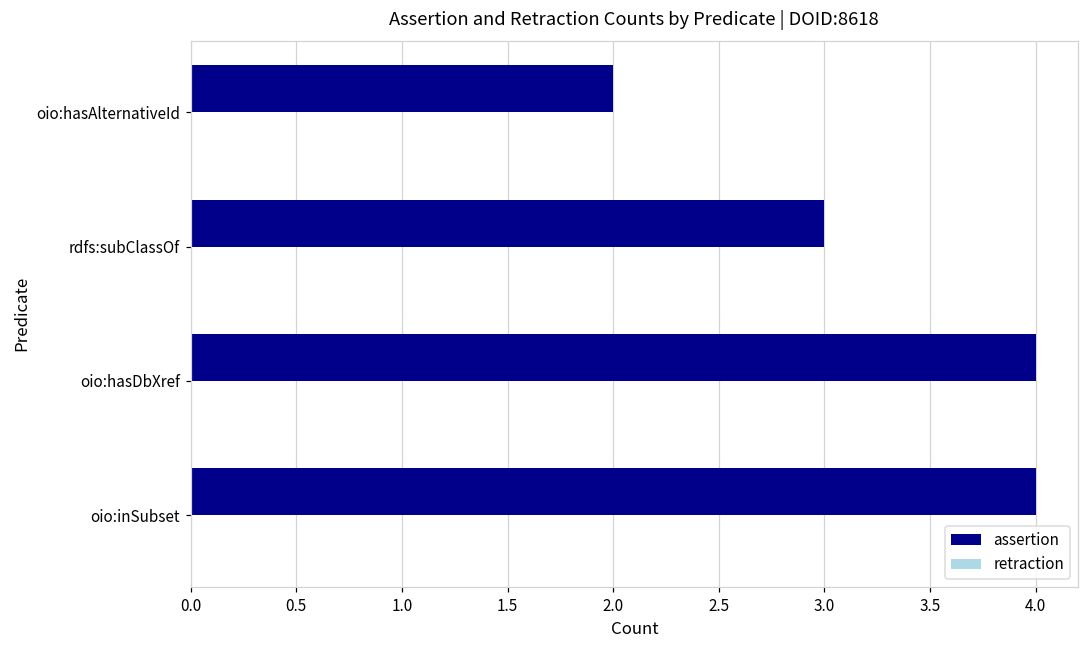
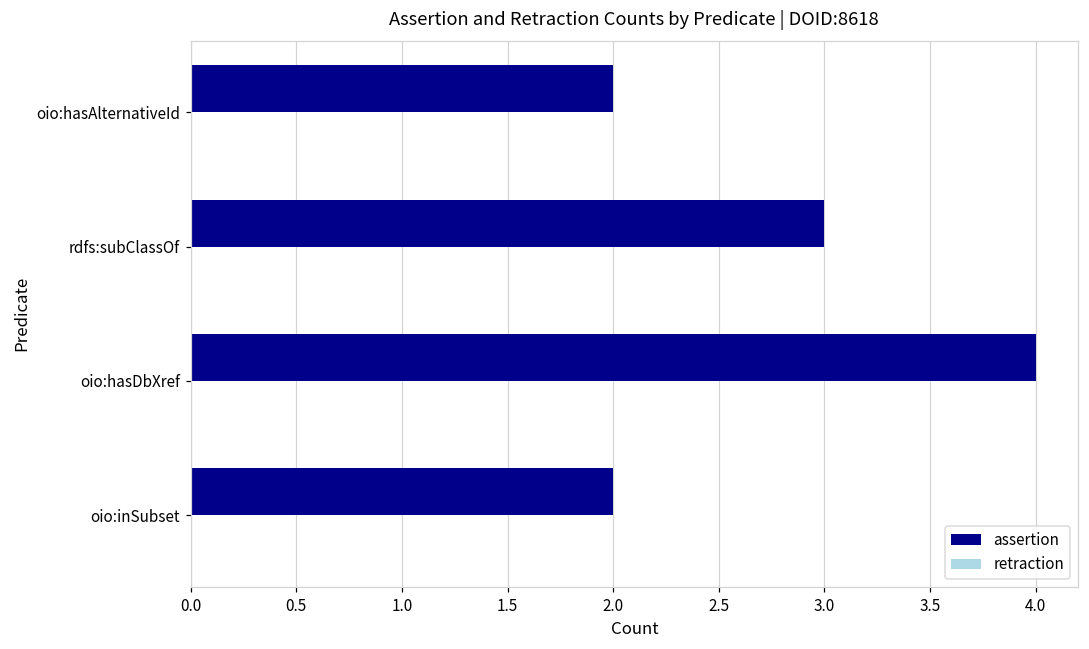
assertion, oio:inSubset: 4 -> 2
